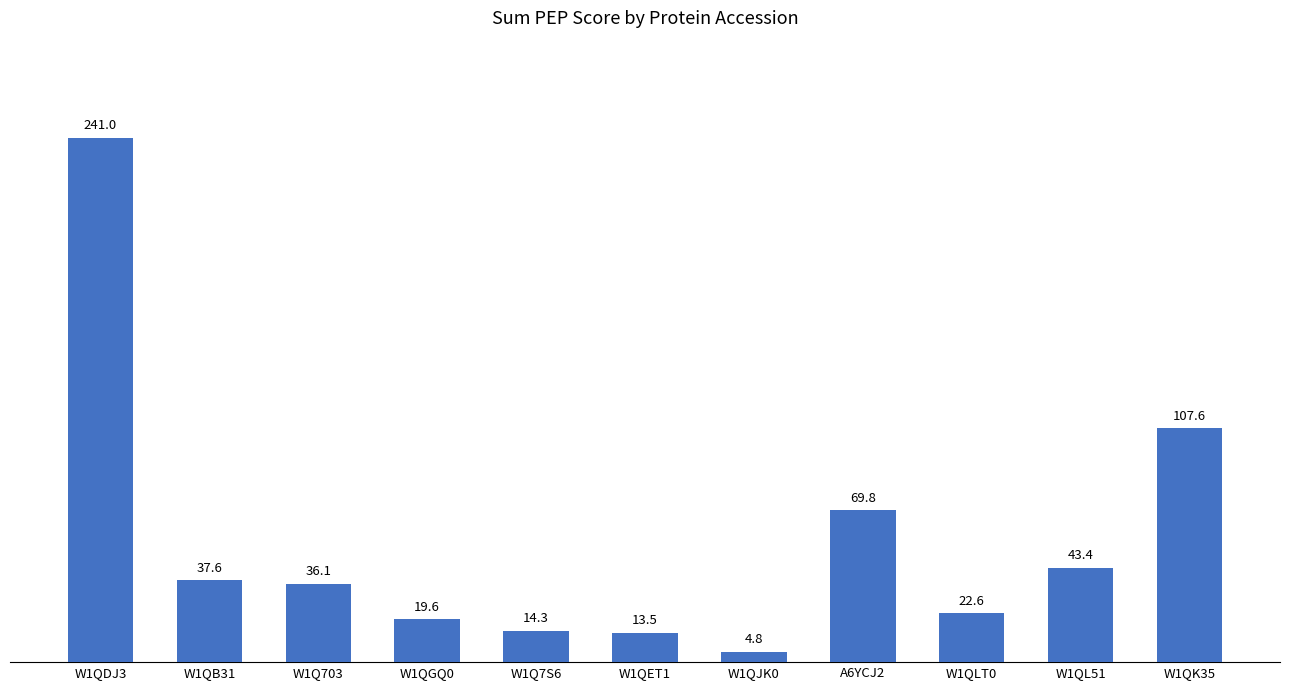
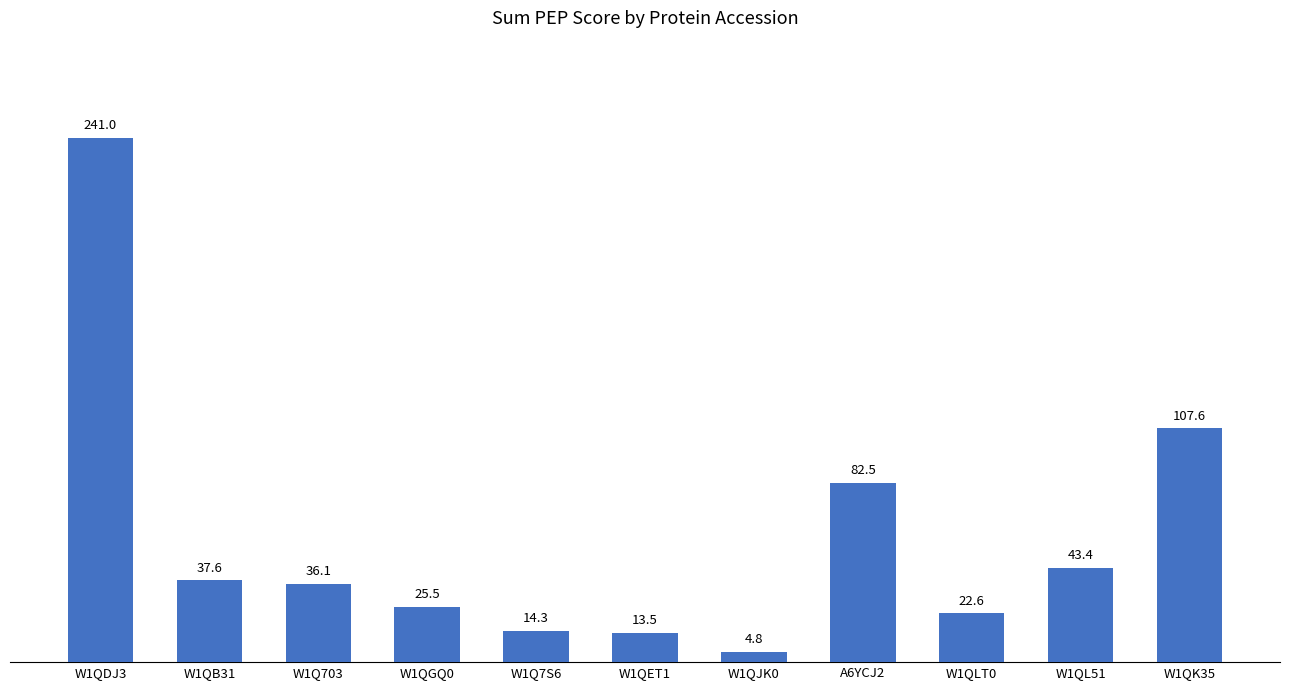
W1QGQ0: 19.6 -> 25.5
A6YCJ2: 69.8 -> 82.5
